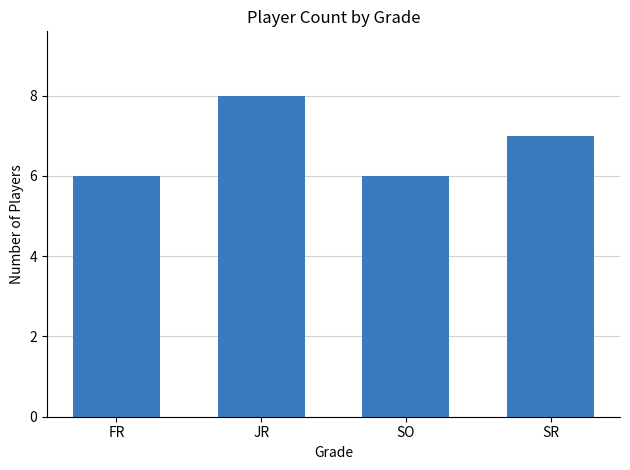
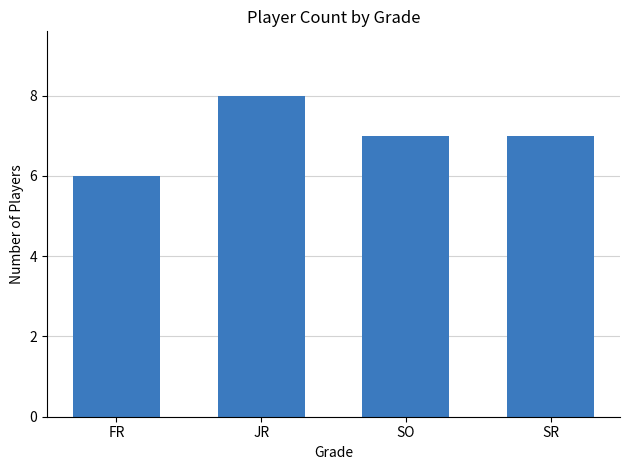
SO: 6 -> 7
